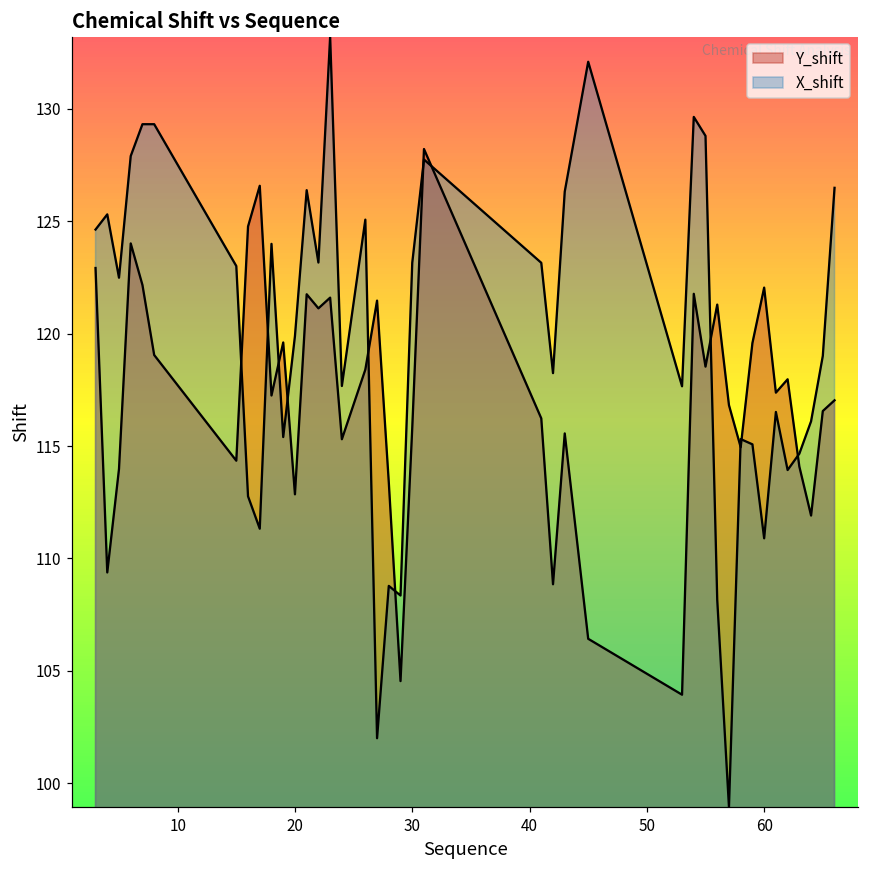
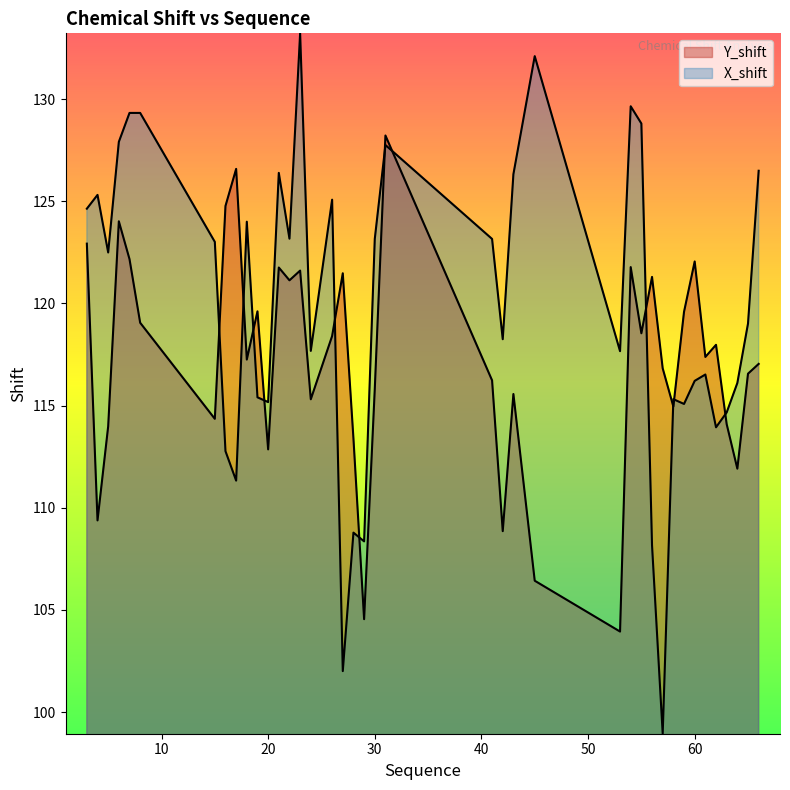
X_shift, 20: 119.9 -> 115.2
X_shift, 60: 110.9 -> 116.2
